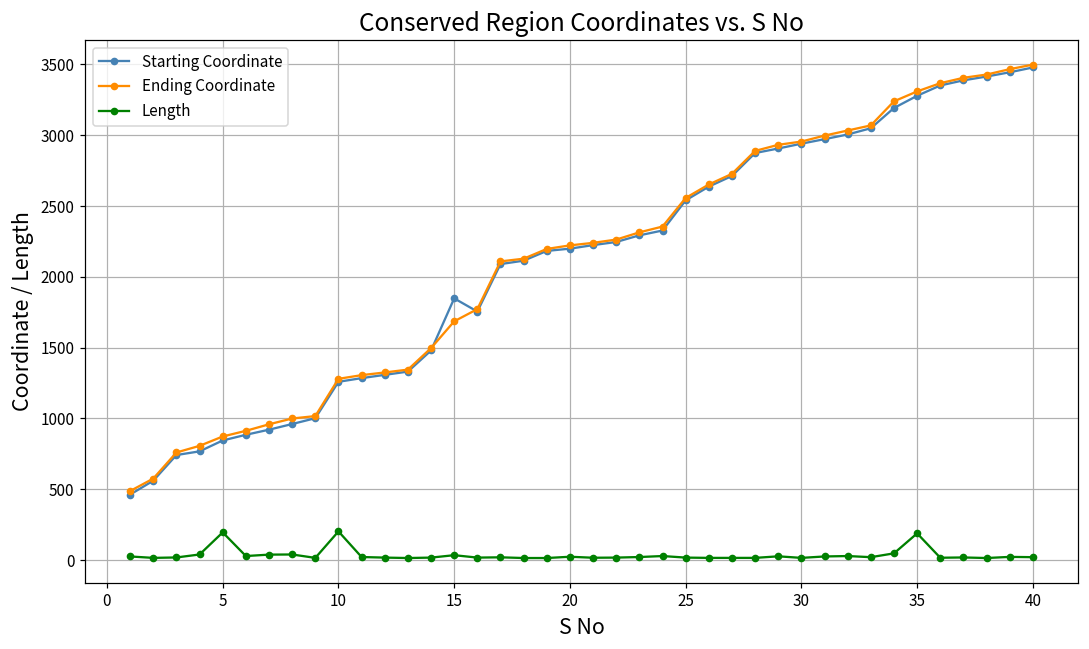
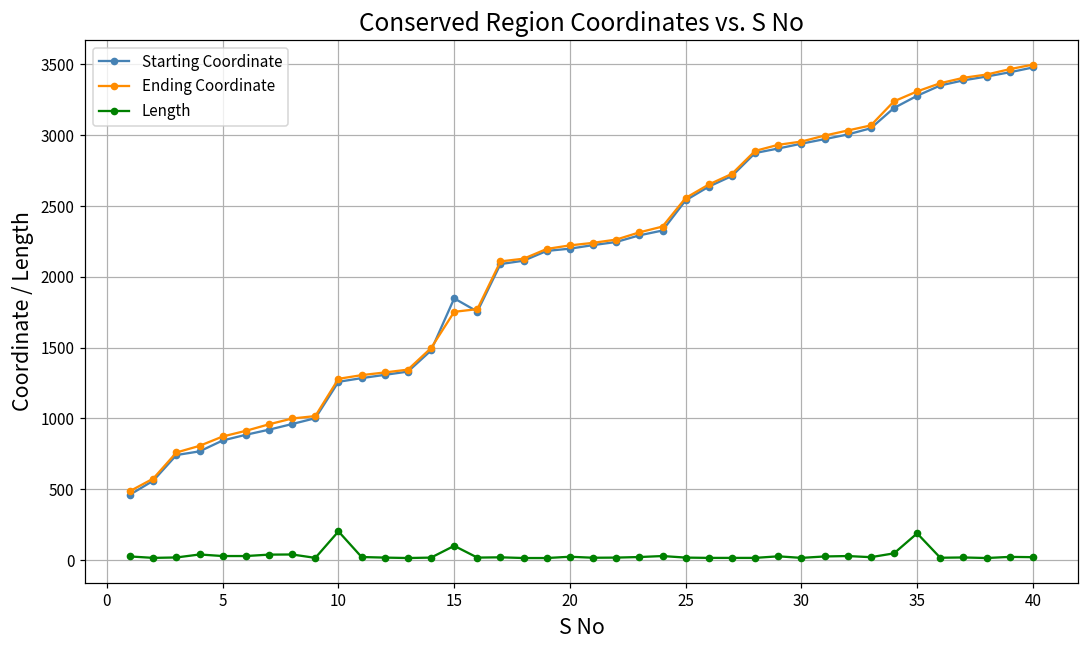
Length, 5: 200 -> 30
Ending Coordinate, 15: 1690 -> 1750
Length, 15: 40 -> 100
